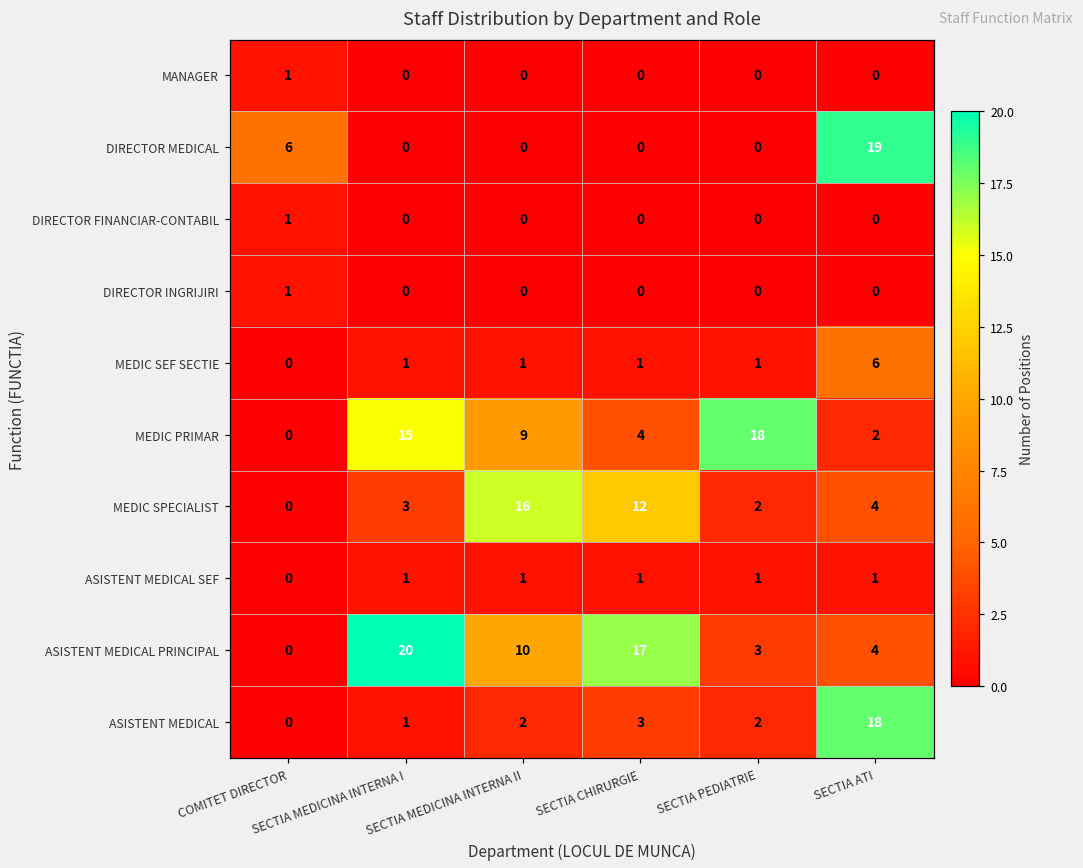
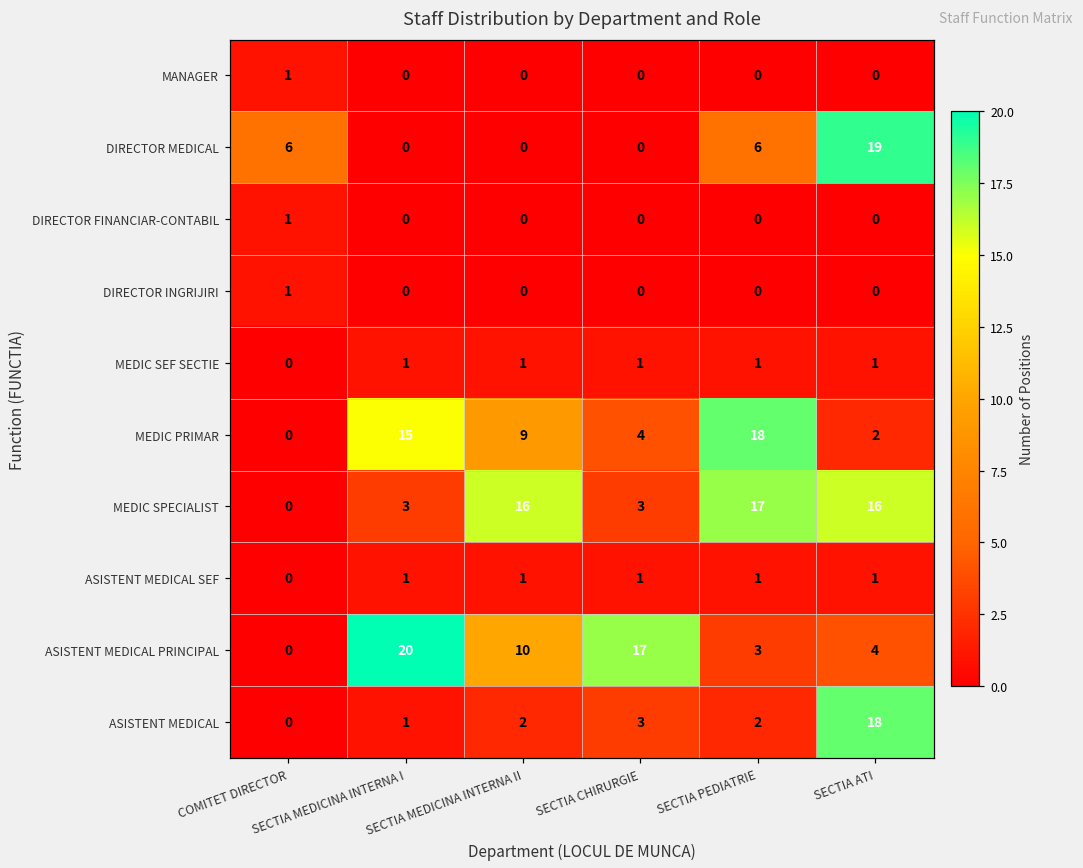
DIRECTOR MEDICAL, SECTIA PEDIATRIE: 0 -> 6
MEDIC SEF SECTIE, SECTIA ATI: 6 -> 1
MEDIC SPECIALIST, SECTIA CHIRURGIE: 12 -> 3
MEDIC SPECIALIST, SECTIA PEDIATRIE: 2 -> 17
MEDIC SPECIALIST, SECTIA ATI: 4 -> 16
